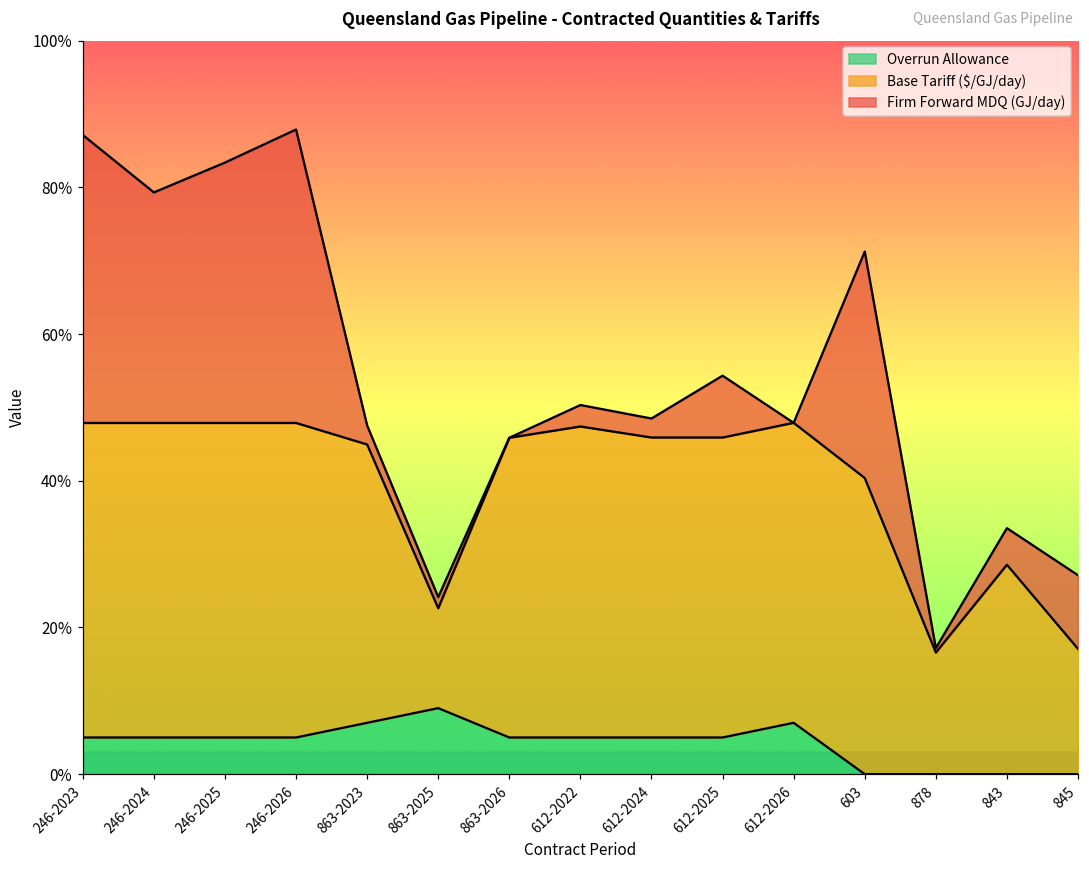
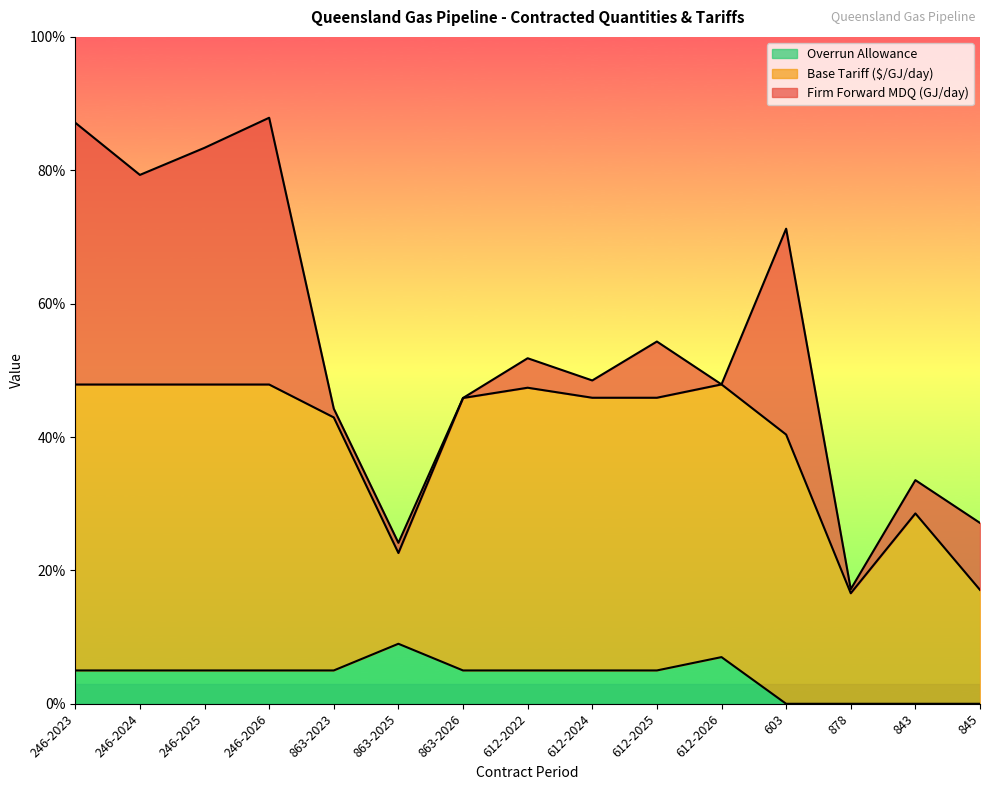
Overrun Allowance, 863-2023: 7% -> 5%
Firm Forward MDQ (GJ/day), 863-2023: 3% -> 1%
Firm Forward MDQ (GJ/day), 612-2022: 3% -> 4%
